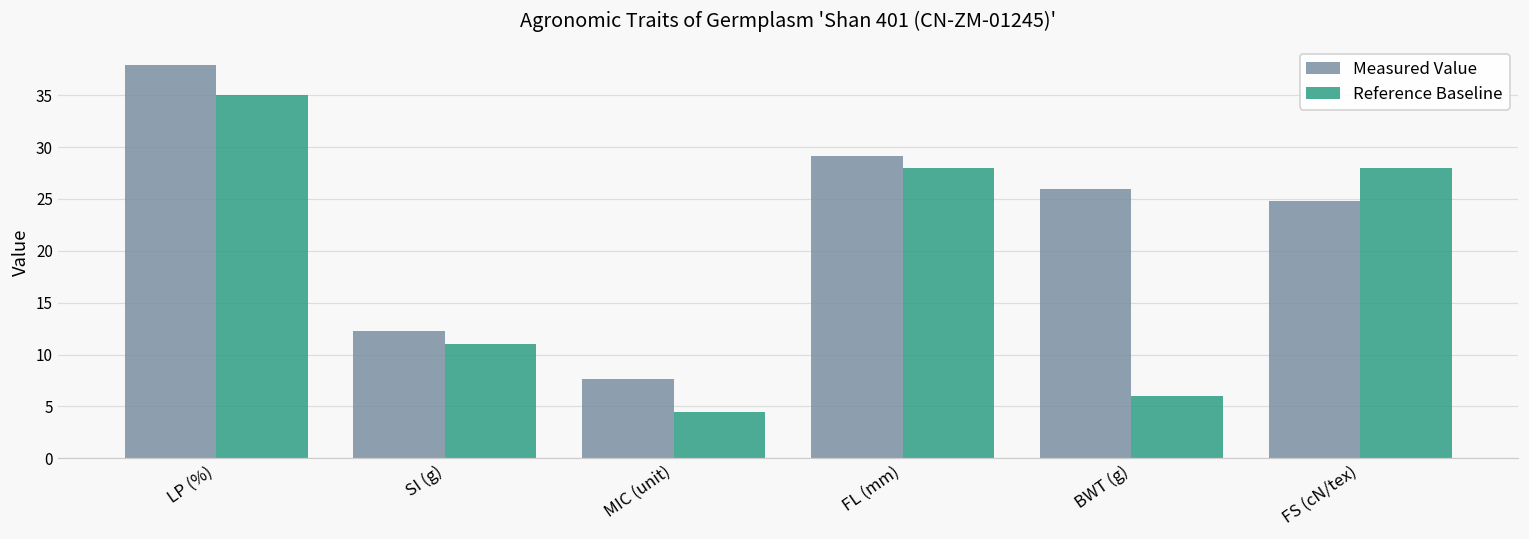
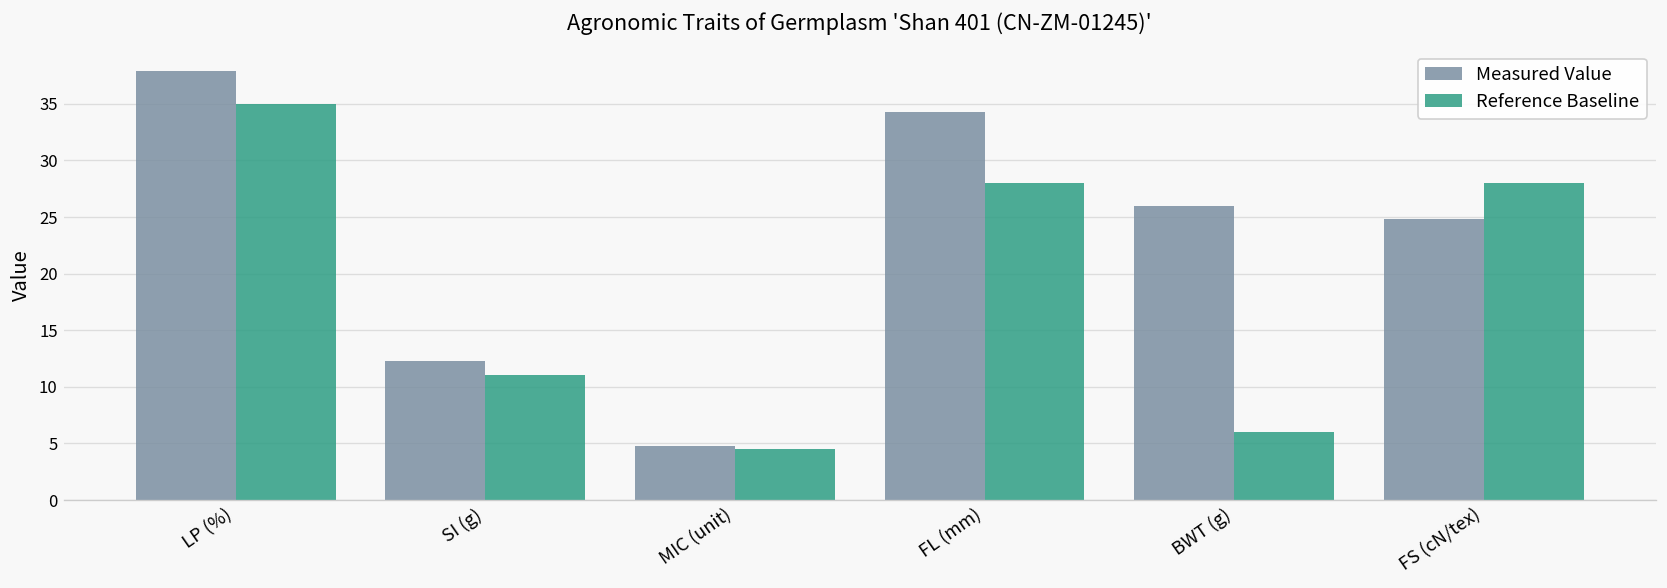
Measured Value, MIC (unit): 8 -> 5
Measured Value, FL (mm): 29 -> 34
